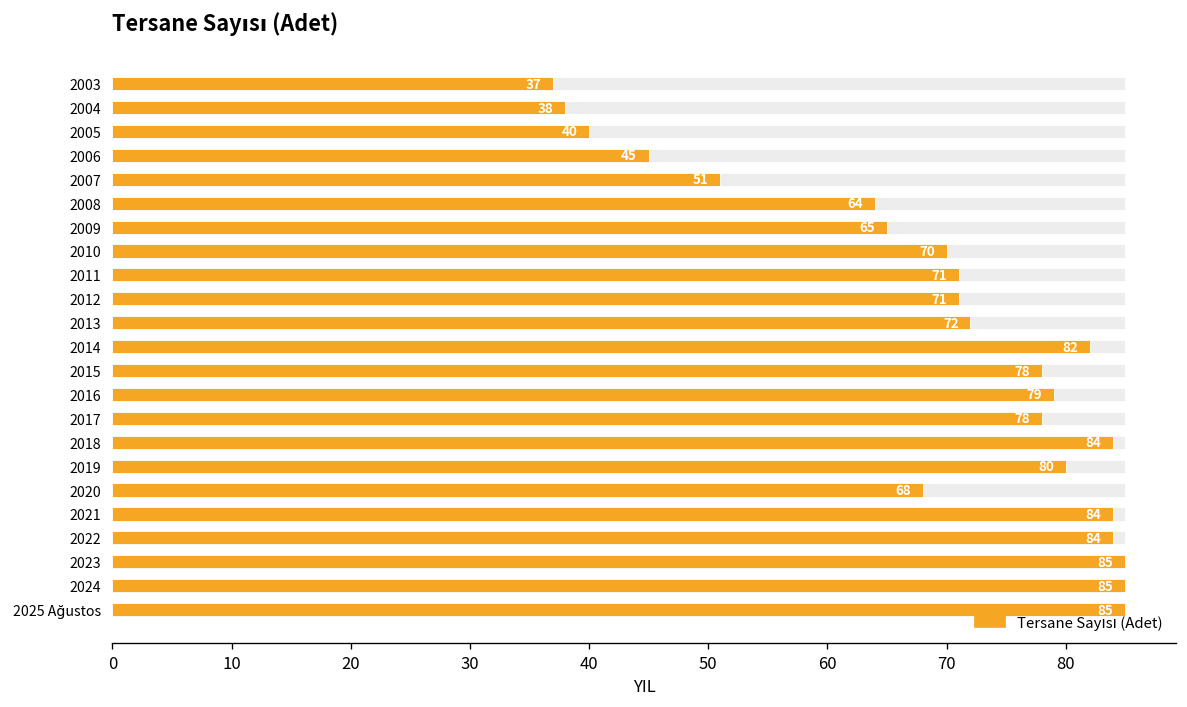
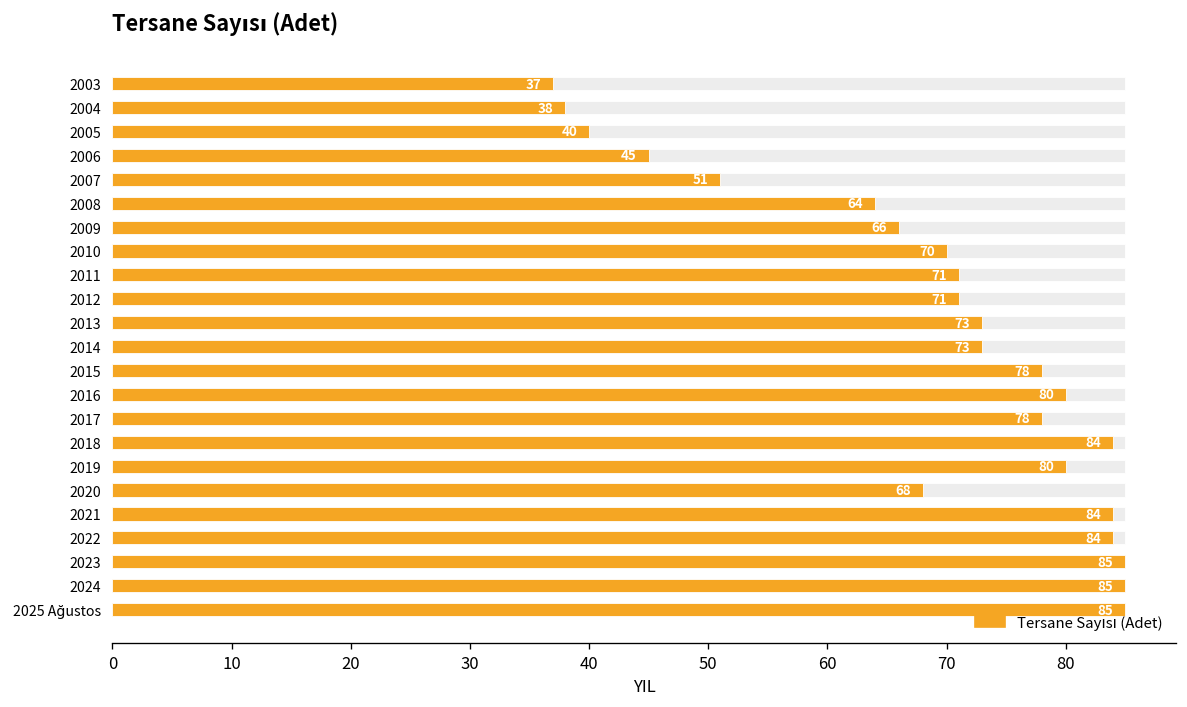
Tersane Sayısı (Adet), 2009: 65 -> 66
Tersane Sayısı (Adet), 2013: 72 -> 73
Tersane Sayısı (Adet), 2014: 82 -> 73
Tersane Sayısı (Adet), 2016: 79 -> 80
